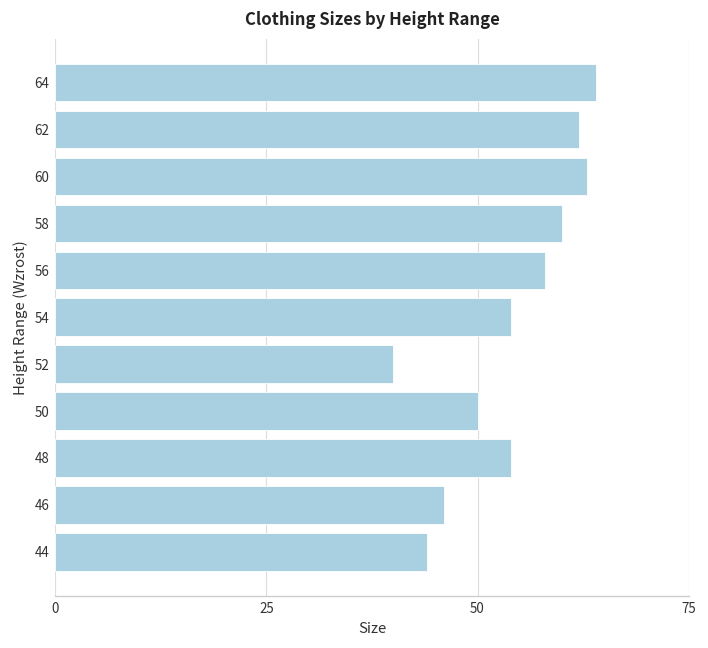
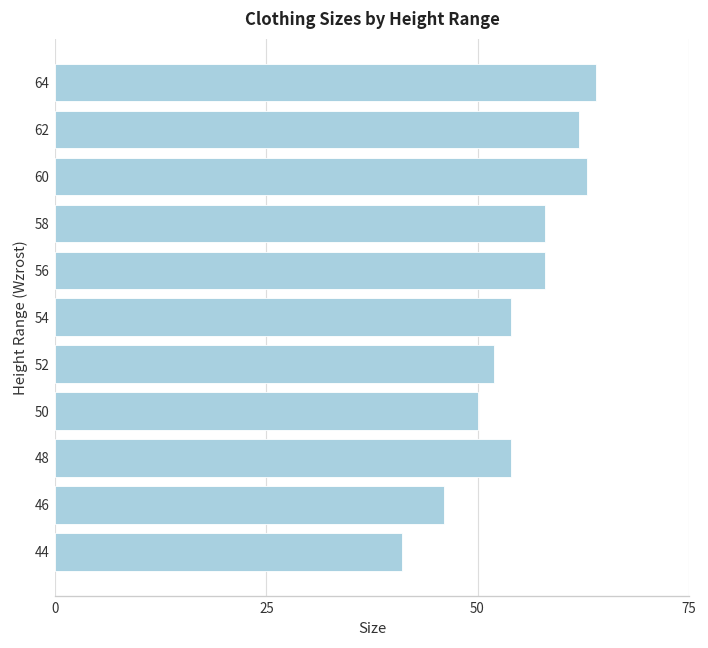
58: 60 -> 58
52: 40 -> 52
44: 44 -> 41
